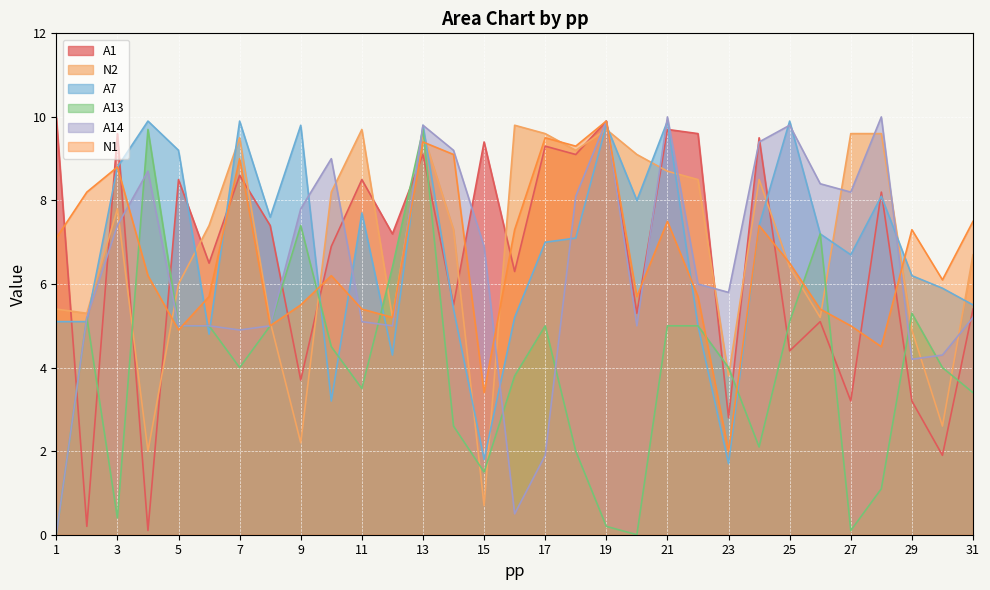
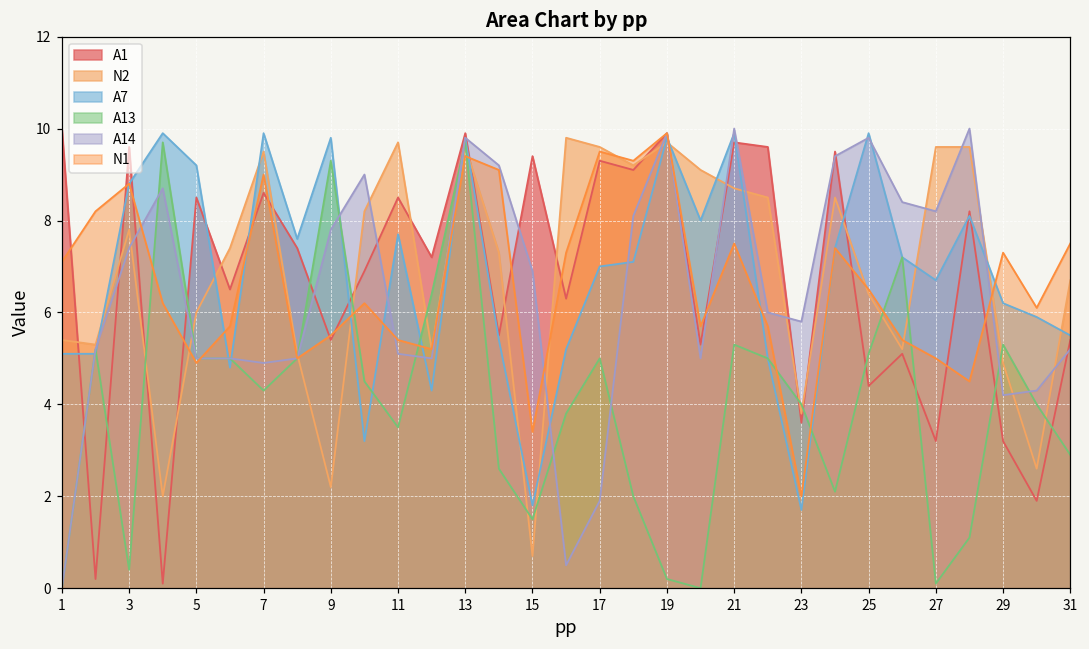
A13, 7: 4.0 -> 4.3
A1, 9: 3.7 -> 5.4
A13, 9: 7.4 -> 9.3
A1, 13: 9.1 -> 9.9
A13, 21: 5.0 -> 5.3
A1, 23: 2.8 -> 3.6
A13, 31: 3.4 -> 2.9
